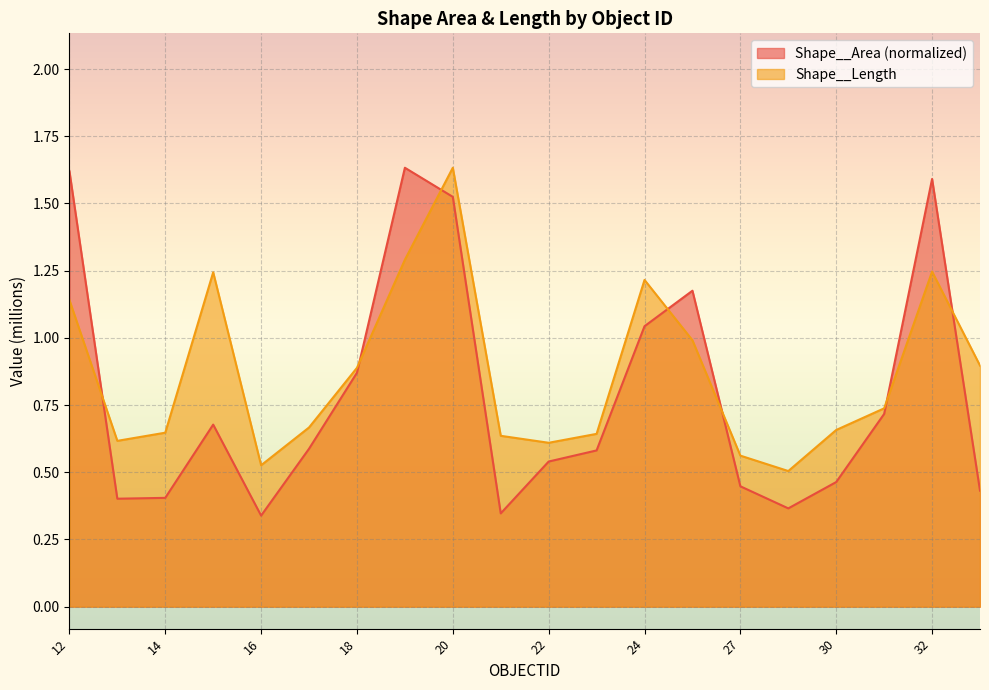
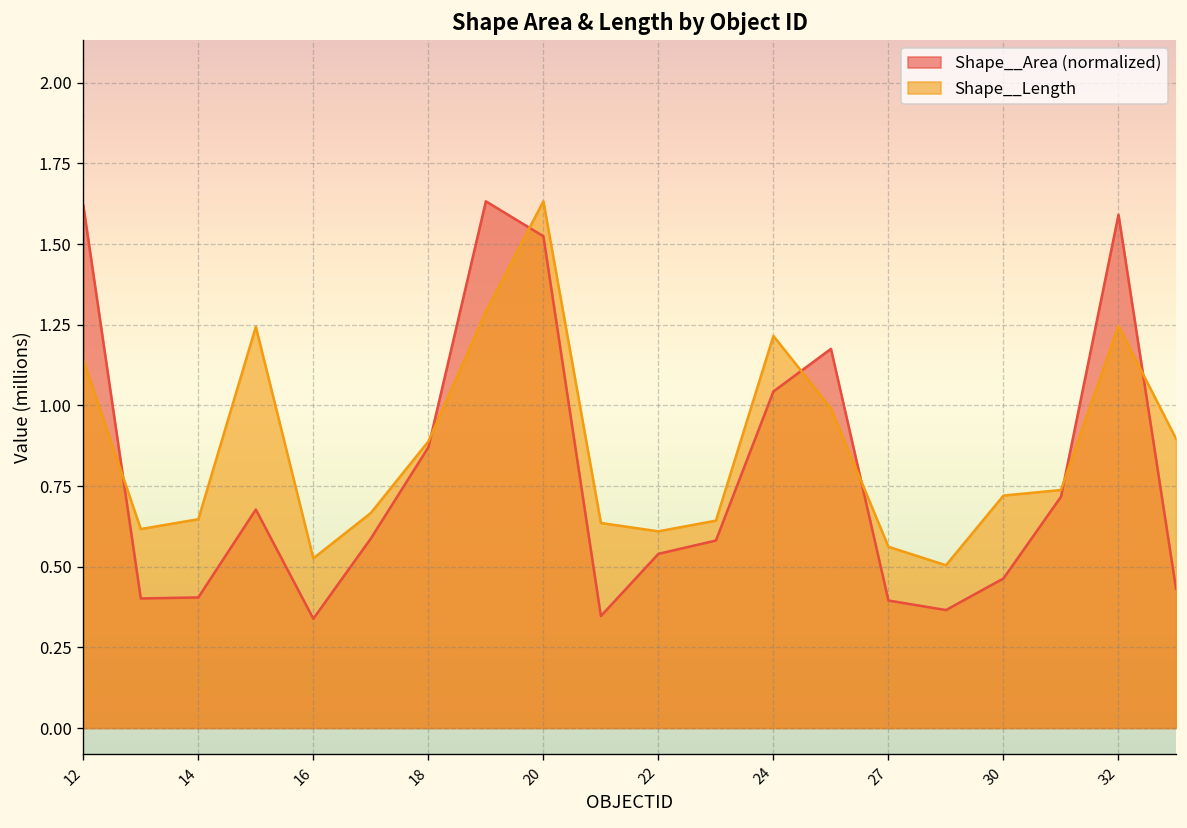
Shape__Area (normalized), 27: 0.45 -> 0.40
Shape__Length, 30: 0.66 -> 0.72
